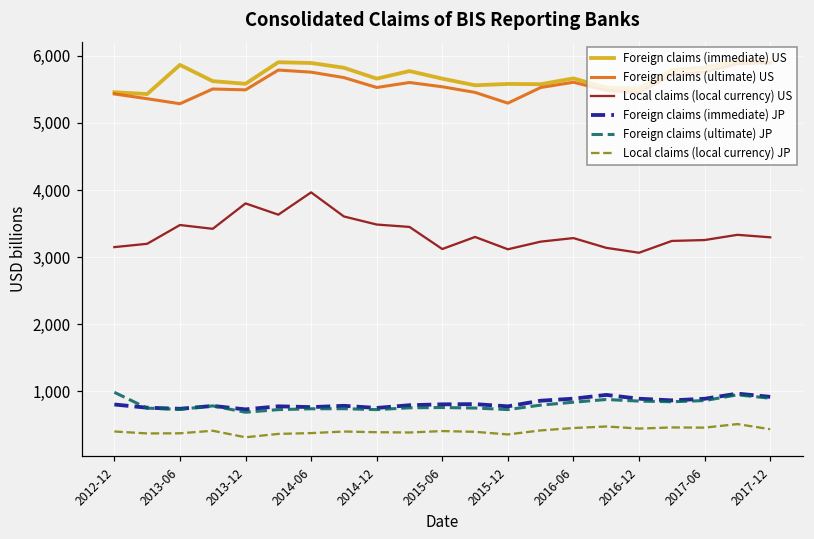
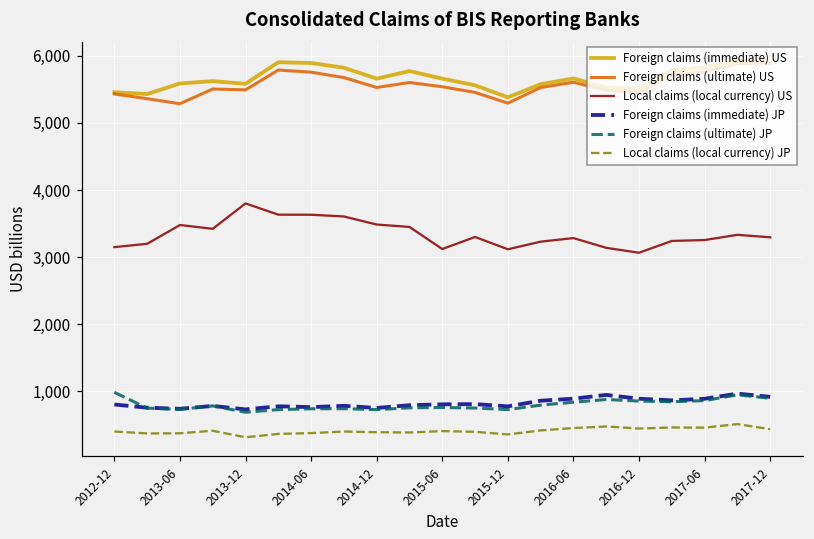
Foreign claims (immediate) US, 2013-06: 5,900 -> 5,600
Local claims (local currency) US, 2014-06: 4,000 -> 3,600
Foreign claims (immediate) US, 2015-12: 5,600 -> 5,400
